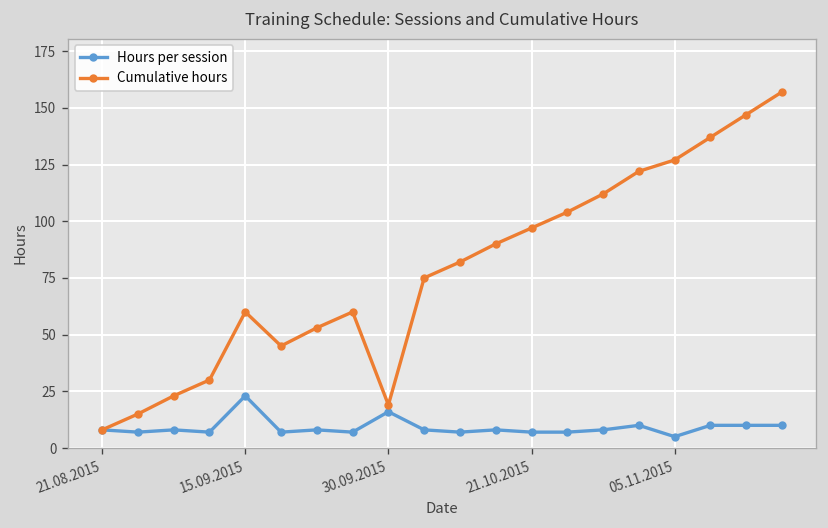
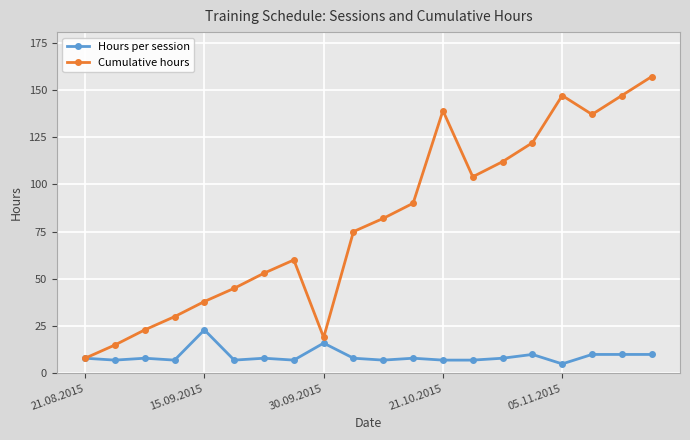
Cumulative hours, 15.09.2015: 60 -> 38
Cumulative hours, 21.10.2015: 97 -> 139
Cumulative hours, 05.11.2015: 127 -> 147
